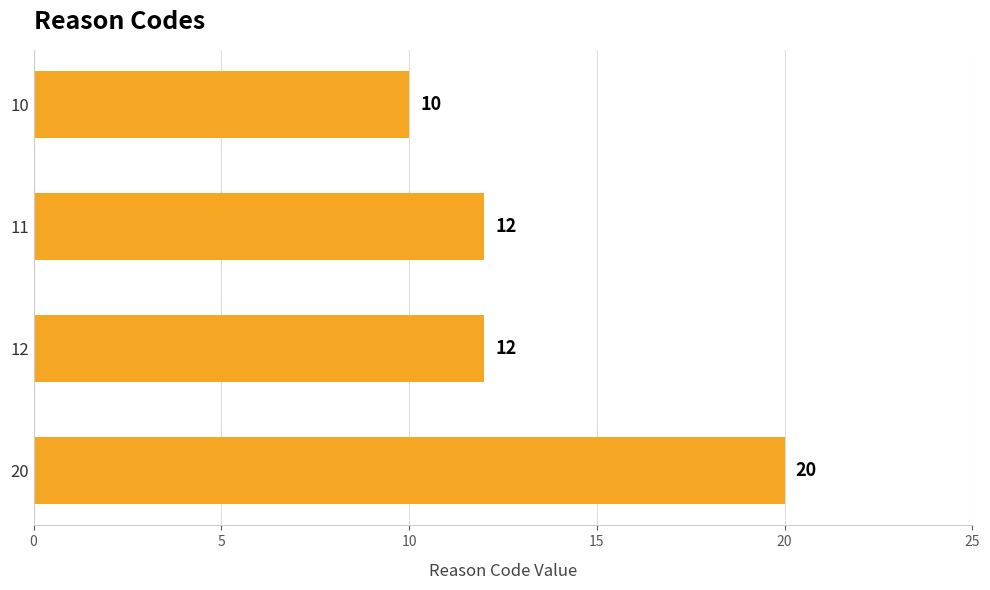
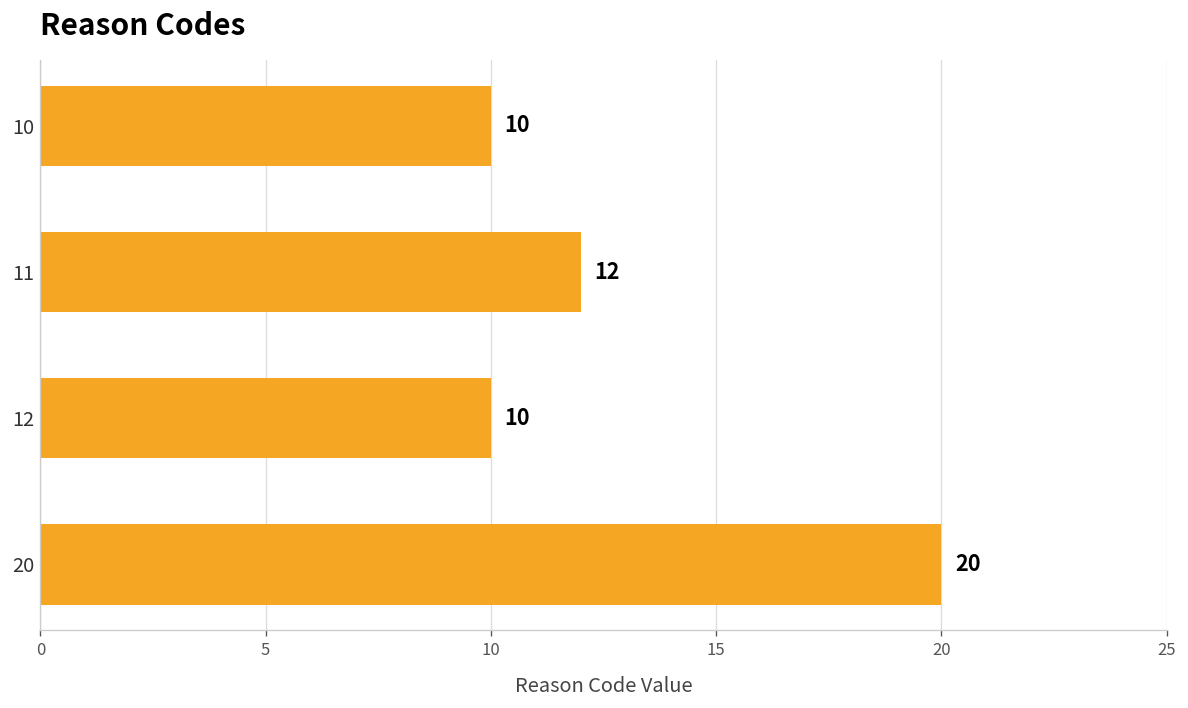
12: 12 -> 10
